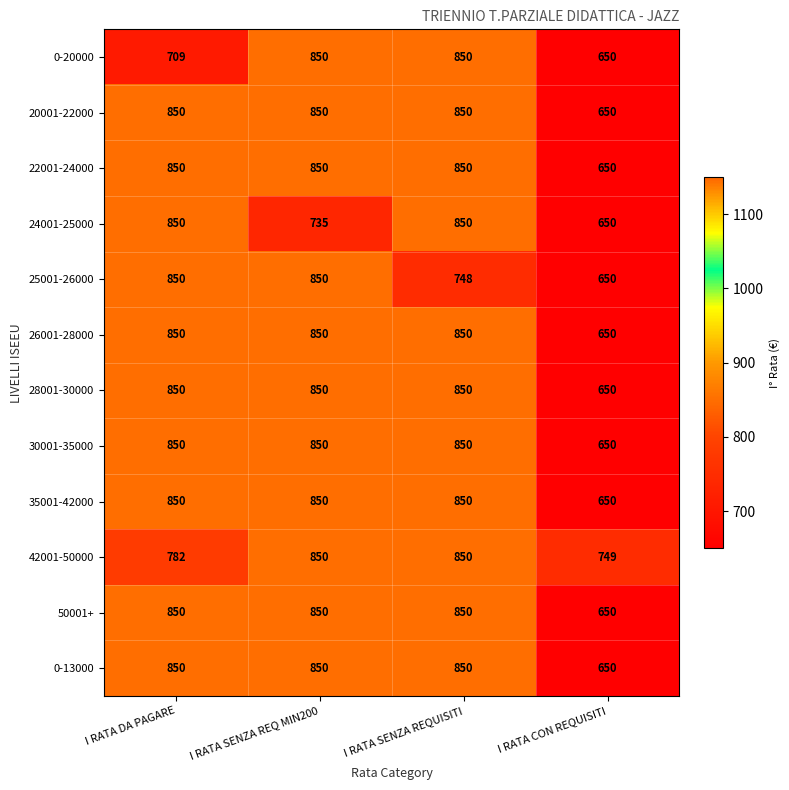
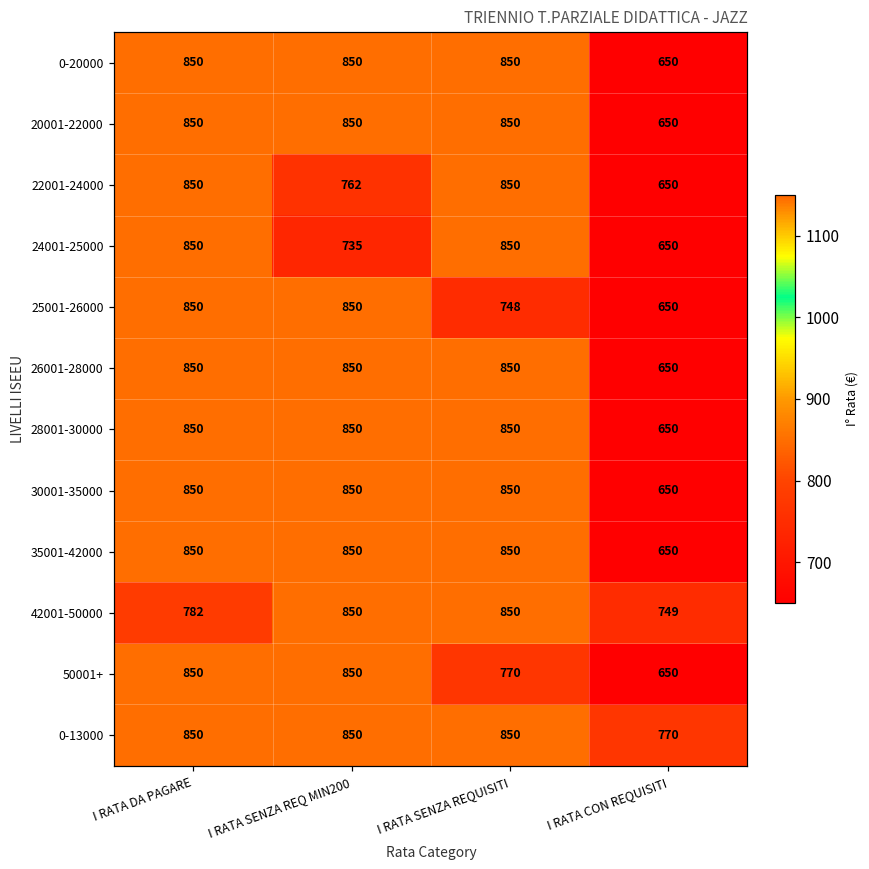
0-20000, I RATA DA PAGARE: 709 -> 850
22001-24000, I RATA SENZA REQ MIN200: 850 -> 762
50001+, I RATA SENZA REQUISITI: 850 -> 770
0-13000, I RATA CON REQUISITI: 650 -> 770
